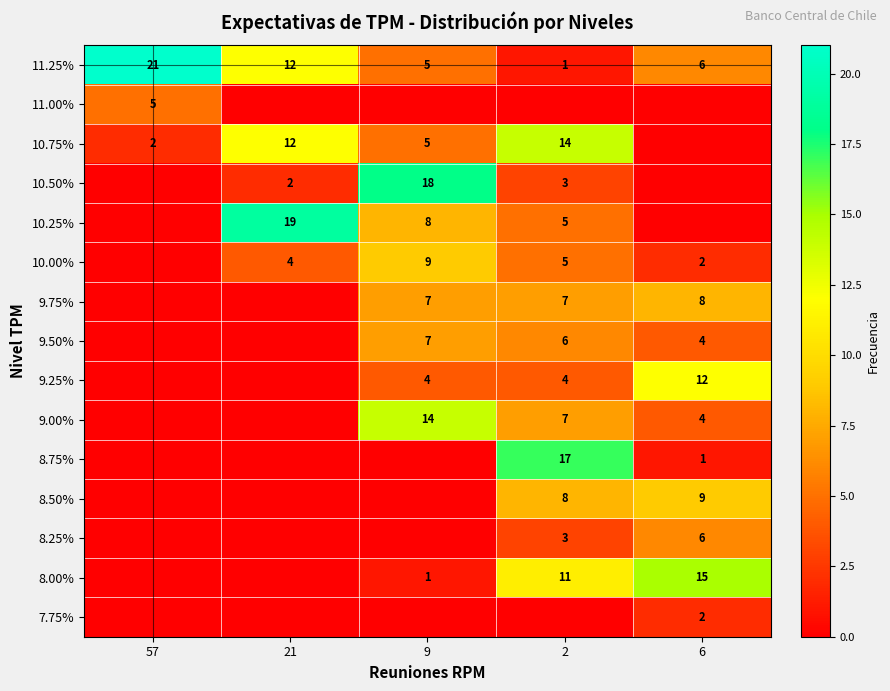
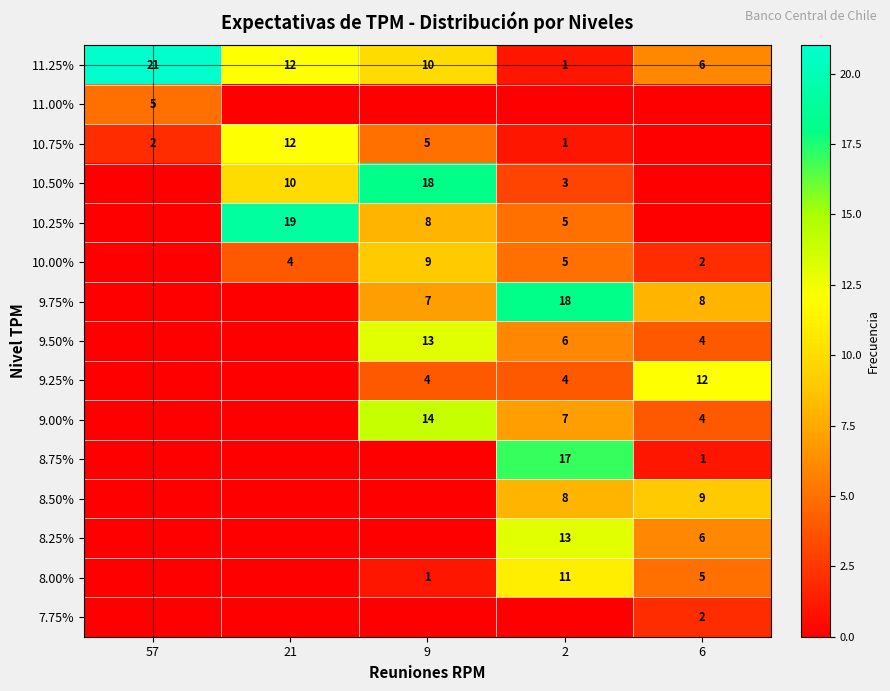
11.25%, 9: 5 -> 10
10.75%, 2: 14 -> 1
10.50%, 21: 2 -> 10
9.75%, 2: 7 -> 18
9.50%, 9: 7 -> 13
8.25%, 2: 3 -> 13
8.00%, 6: 15 -> 5
